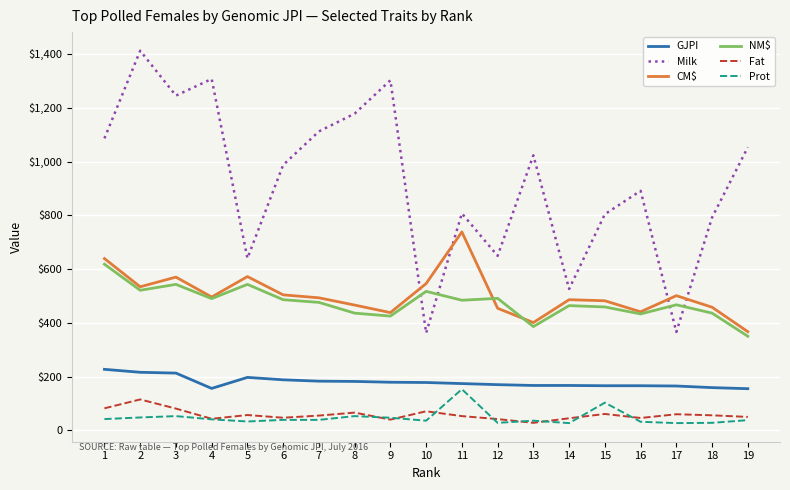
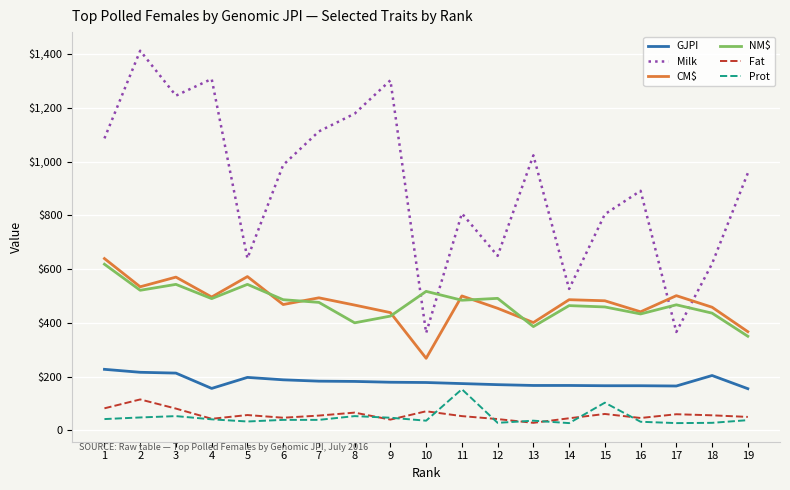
CM$, 6: $500 -> $470
NM$, 8: $440 -> $400
CM$, 10: $550 -> $270
CM$, 11: $740 -> $500
GJPI, 18: $160 -> $200
Milk, 18: $790 -> $620
Milk, 19: $1,050 -> $960
